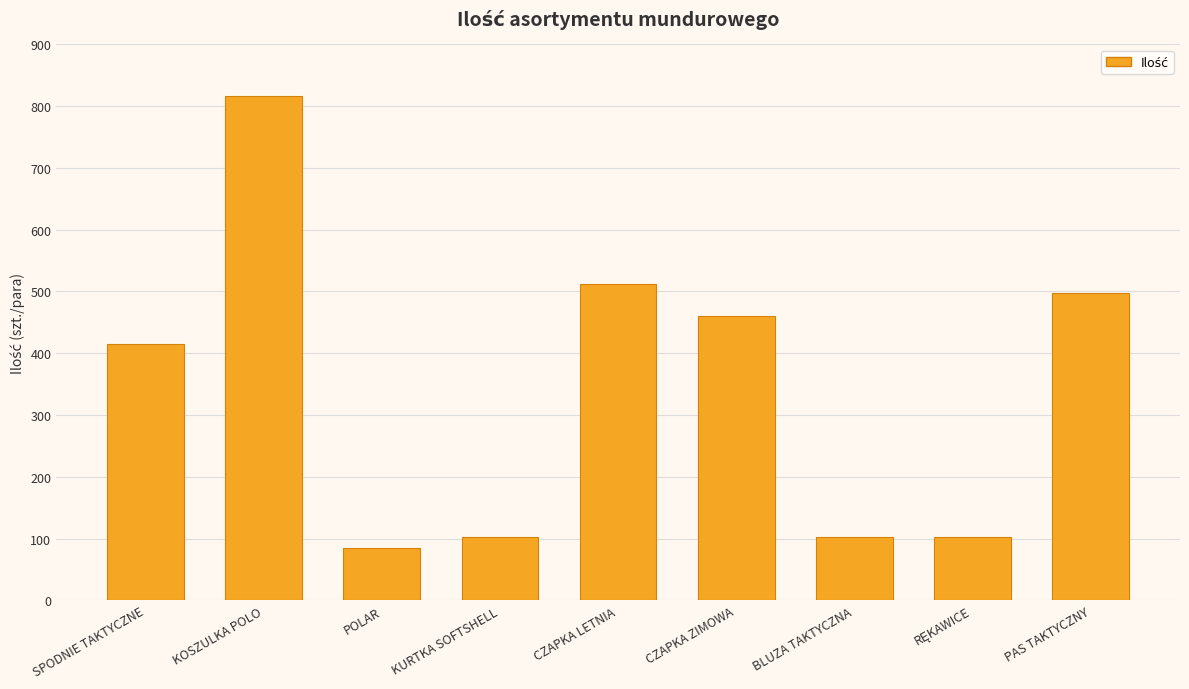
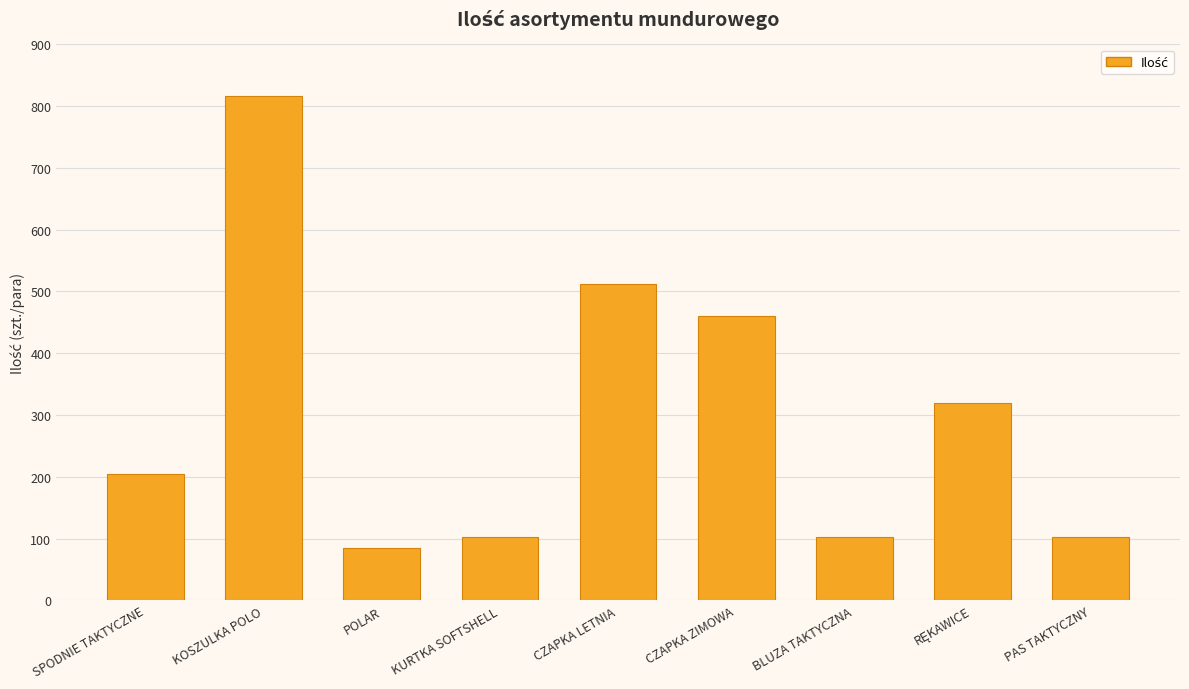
SPODNIE TAKTYCZNE: 420 -> 200
RĘKAWICE: 100 -> 320
PAS TAKTYCZNY: 500 -> 100
